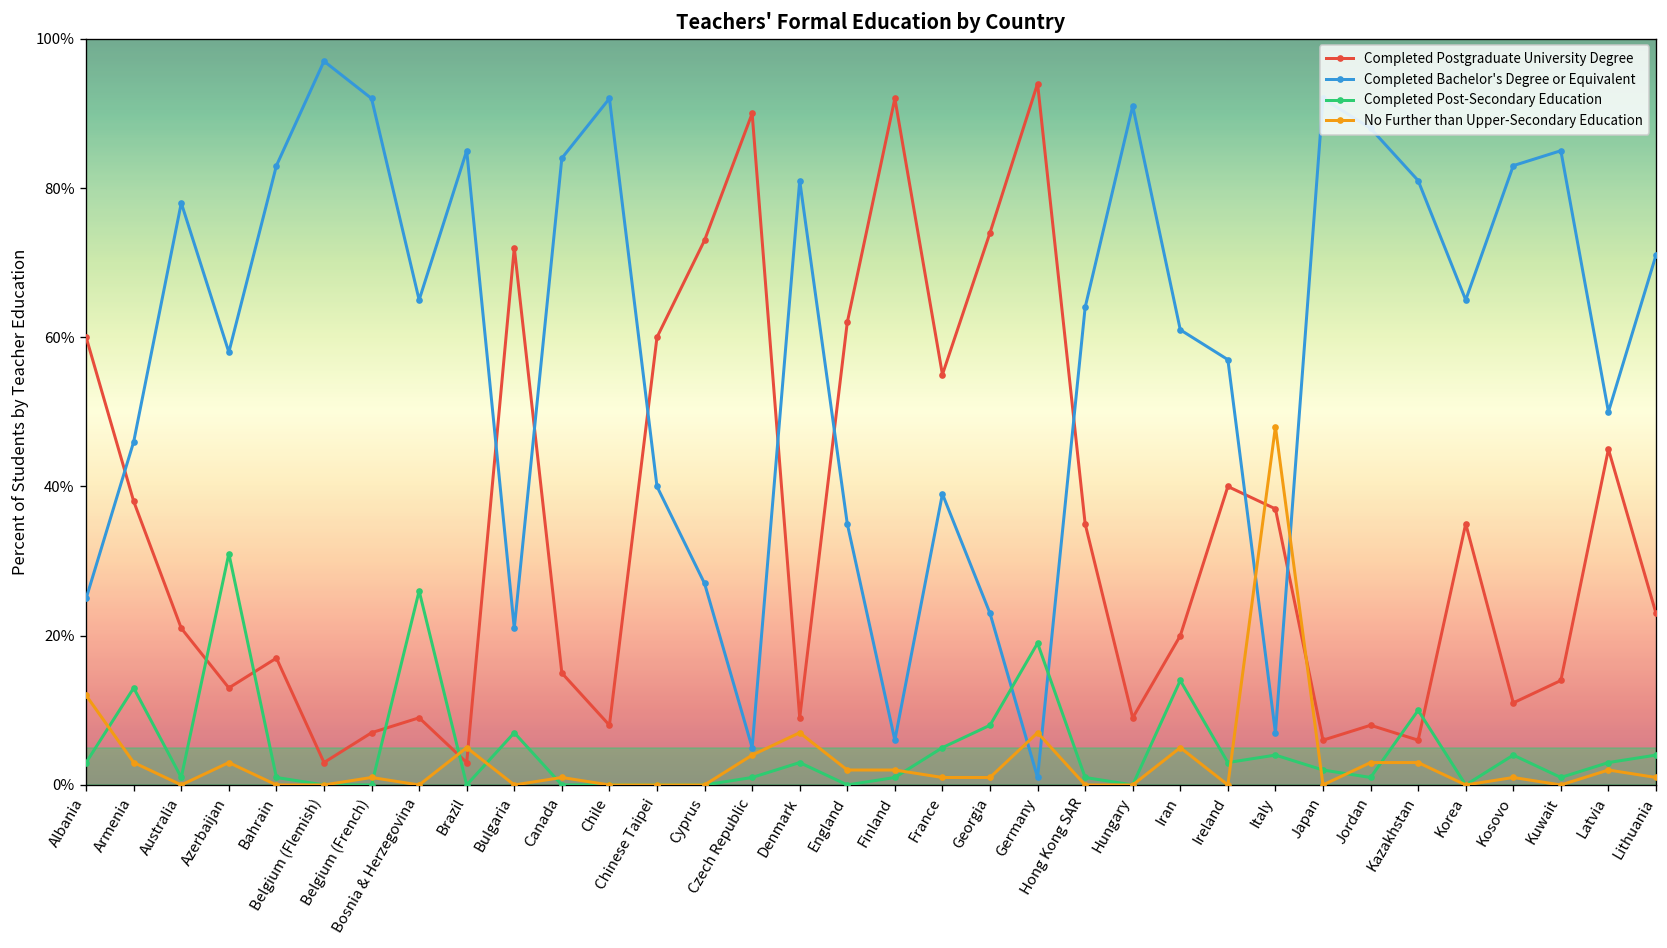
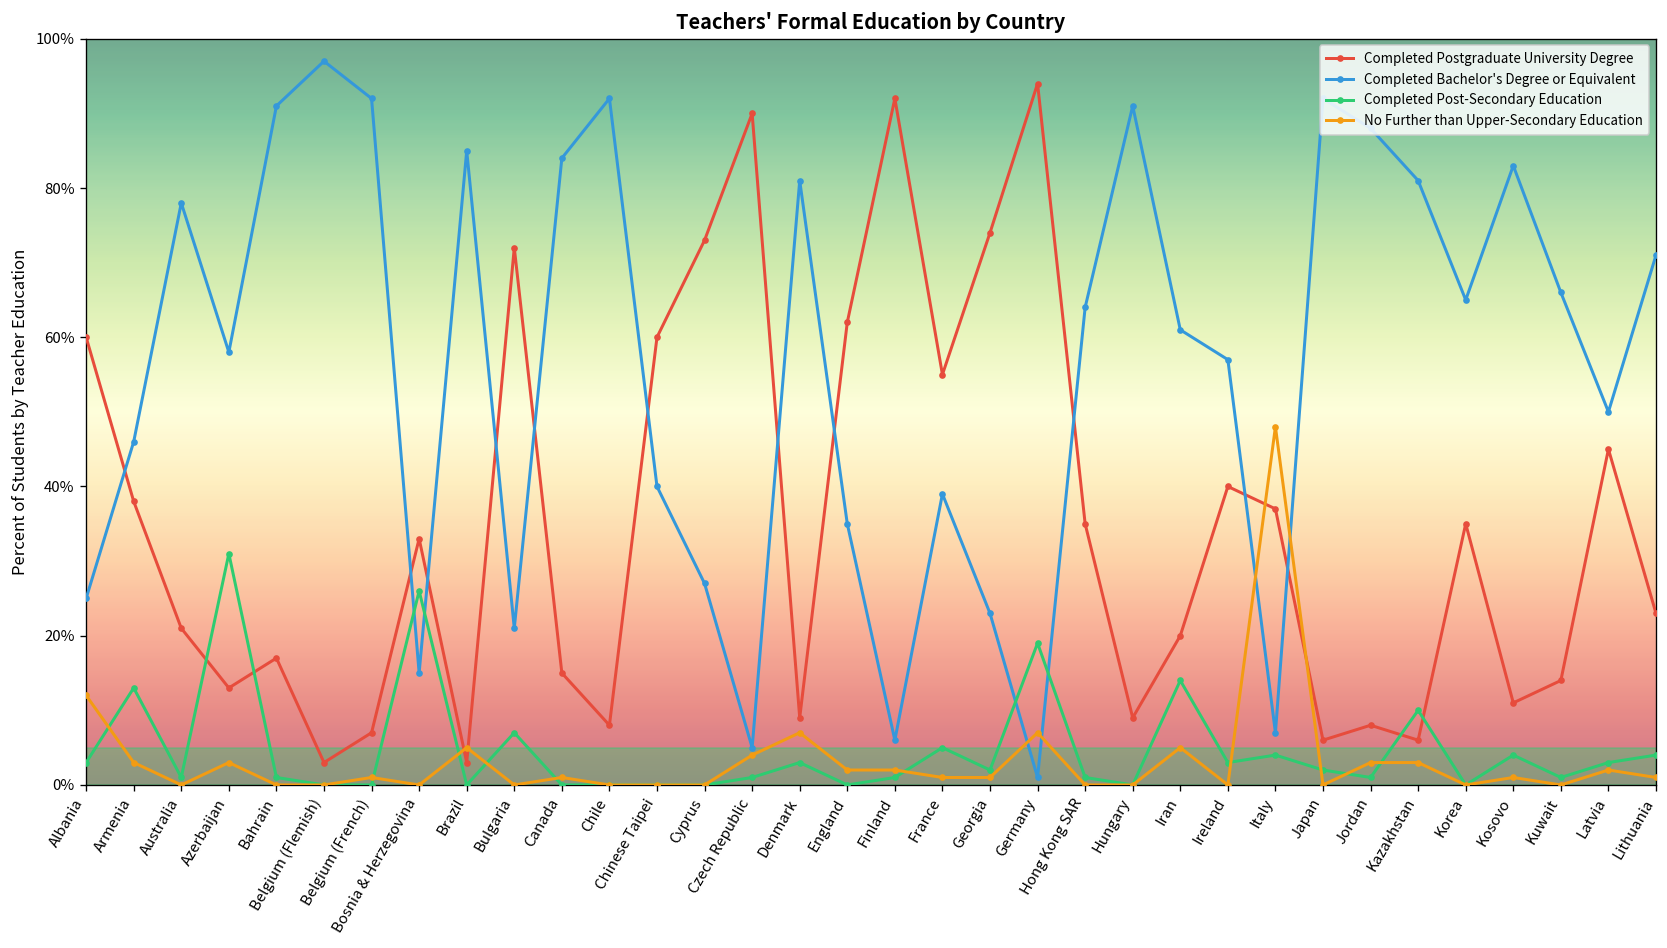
Completed Bachelor's Degree or Equivalent, Bahrain: 83% -> 91%
Completed Postgraduate University Degree, Bosnia & Herzegovina: 9% -> 33%
Completed Bachelor's Degree or Equivalent, Bosnia & Herzegovina: 65% -> 15%
Completed Post-Secondary Education, Georgia: 8% -> 2%
Completed Bachelor's Degree or Equivalent, Kuwait: 85% -> 66%
